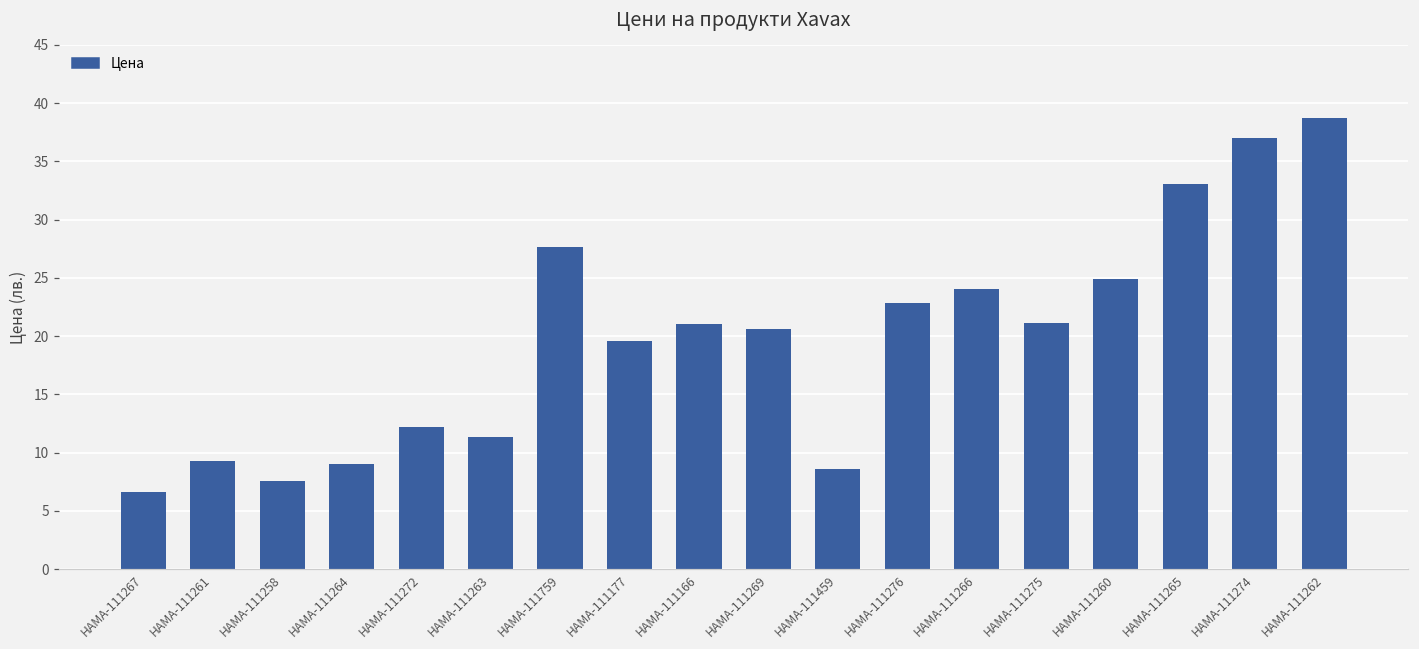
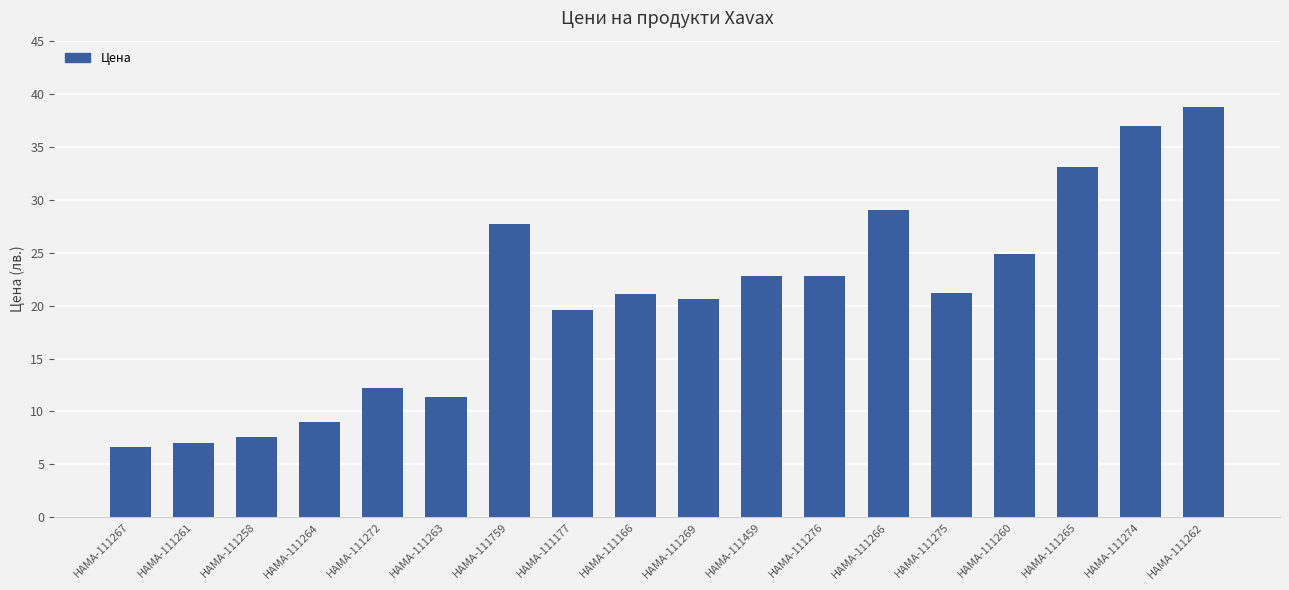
HAMA-111261: 9.3 -> 7.0
HAMA-111459: 8.6 -> 22.8
HAMA-111266: 24.1 -> 29.0
